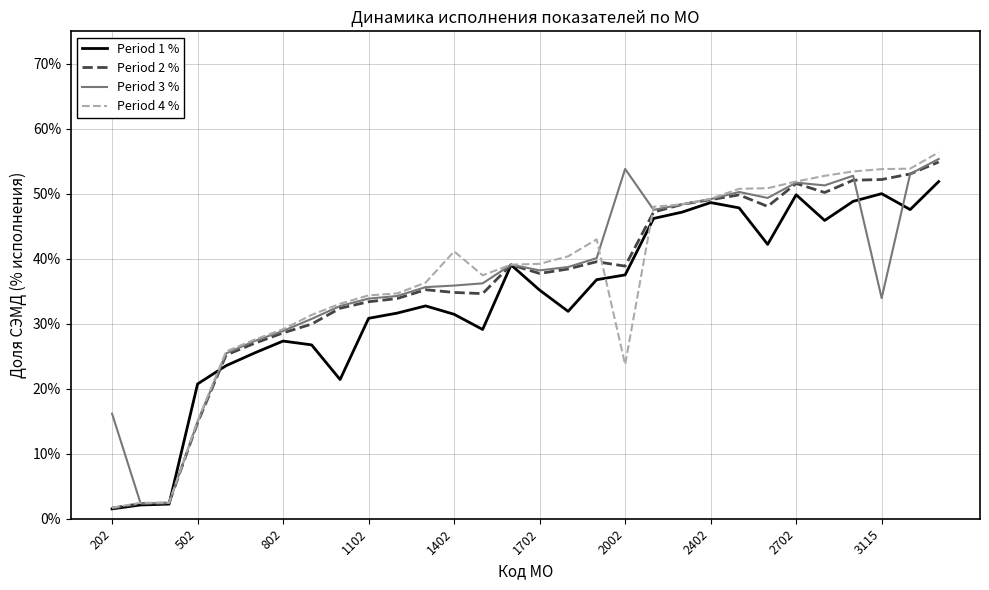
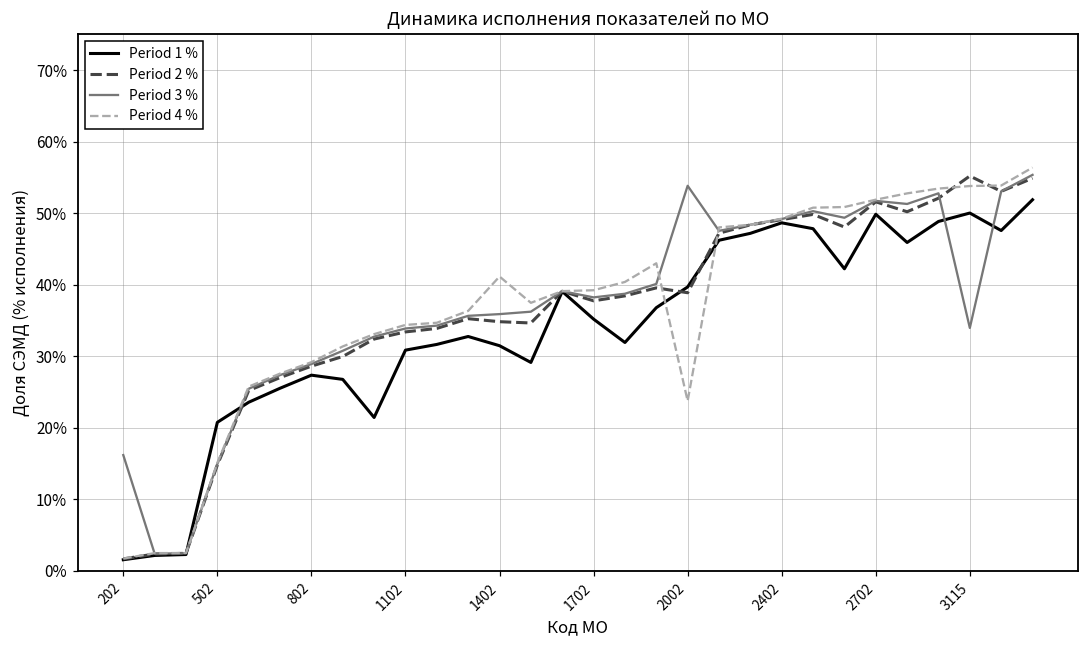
Period 1 %, 2002: 38% -> 40%
Period 2 %, 3115: 52% -> 55%
